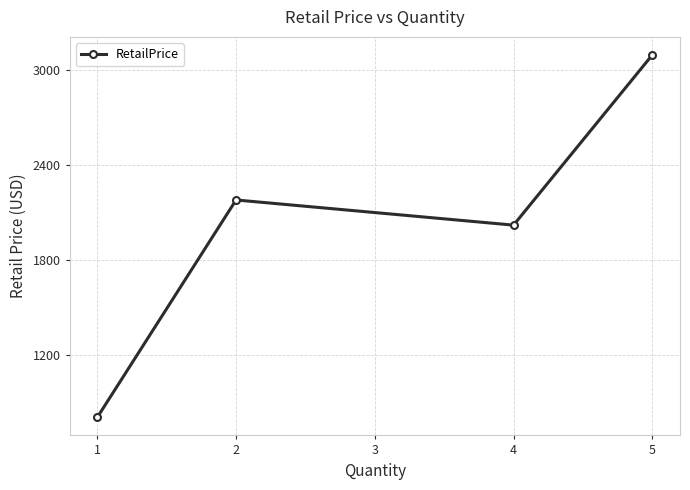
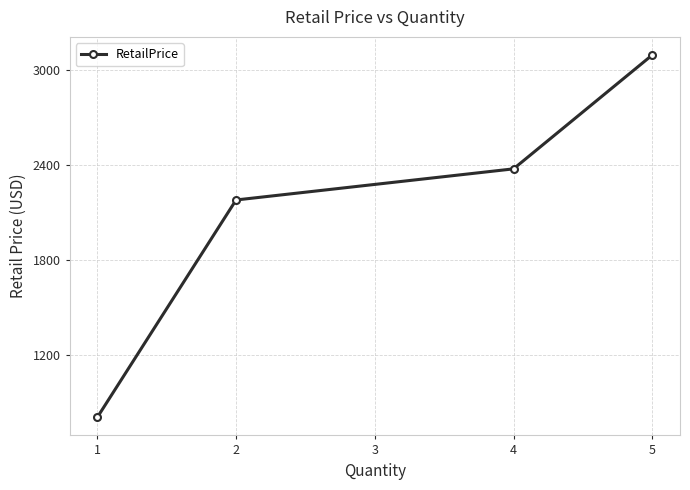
4: 2020 -> 2370
